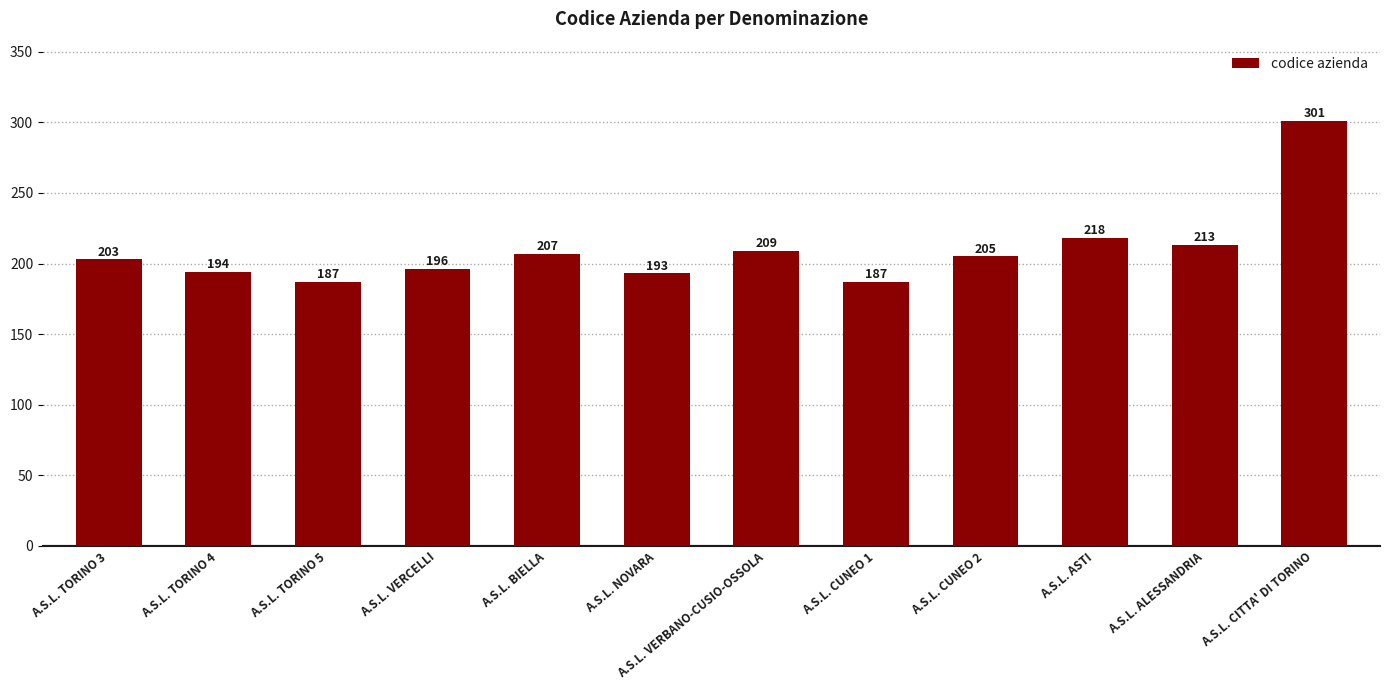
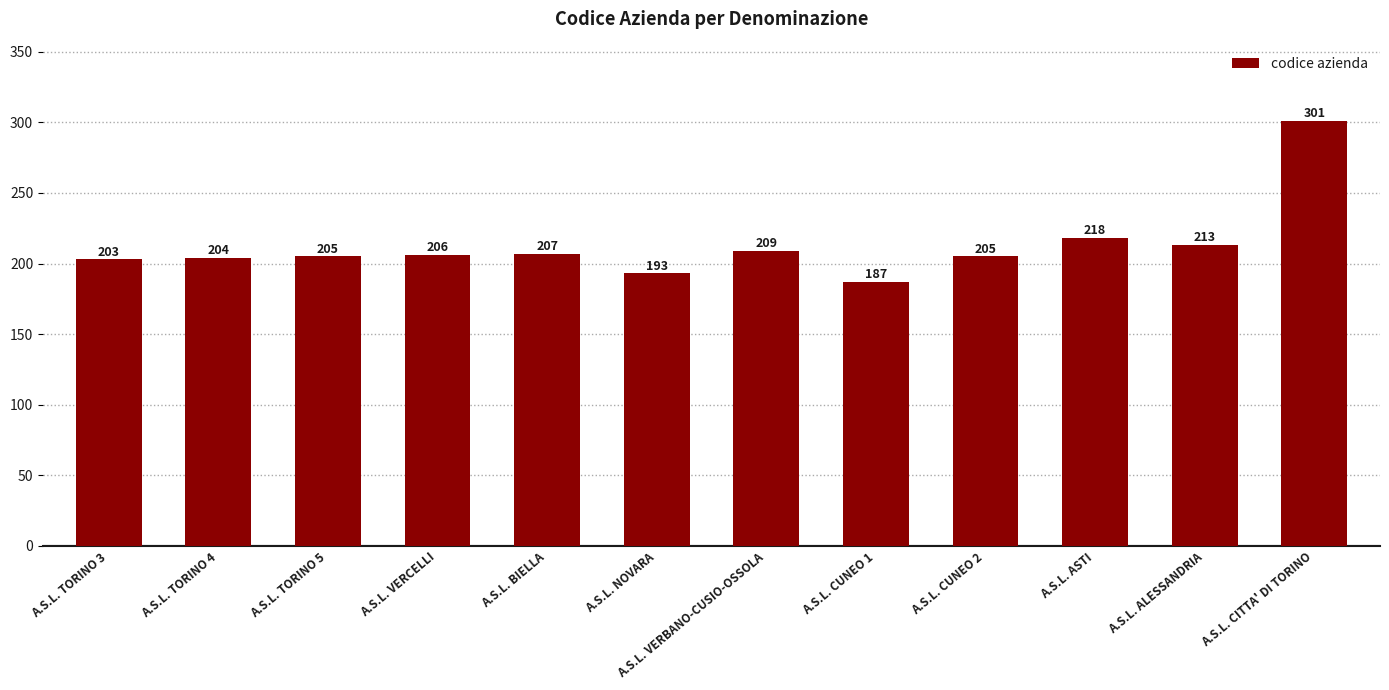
A.S.L. TORINO 4: 194 -> 204
A.S.L. TORINO 5: 187 -> 205
A.S.L. VERCELLI: 196 -> 206
